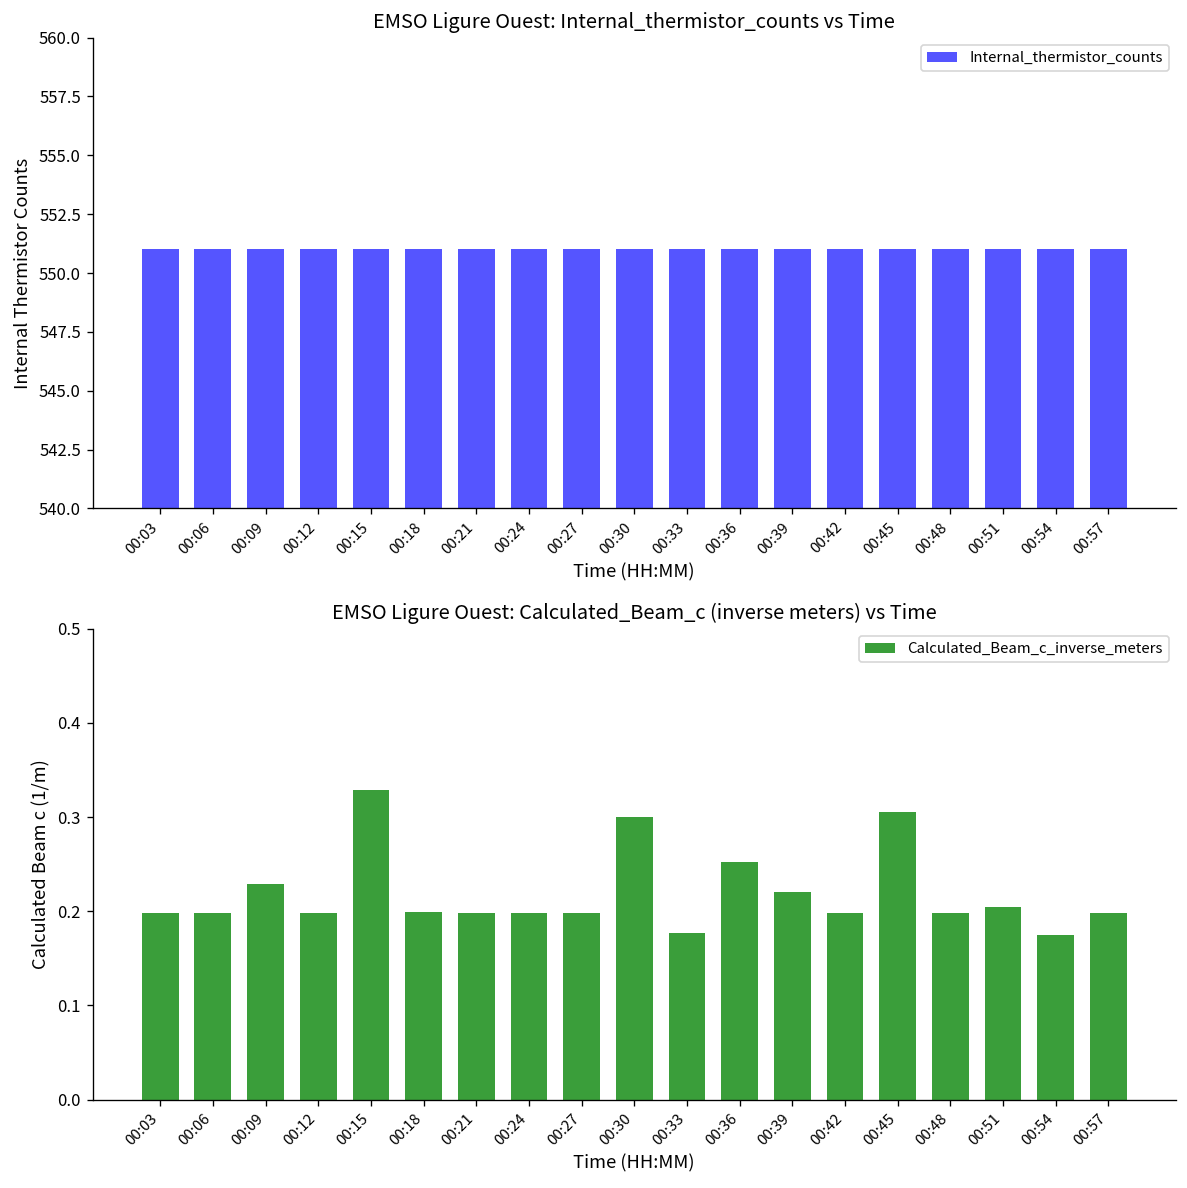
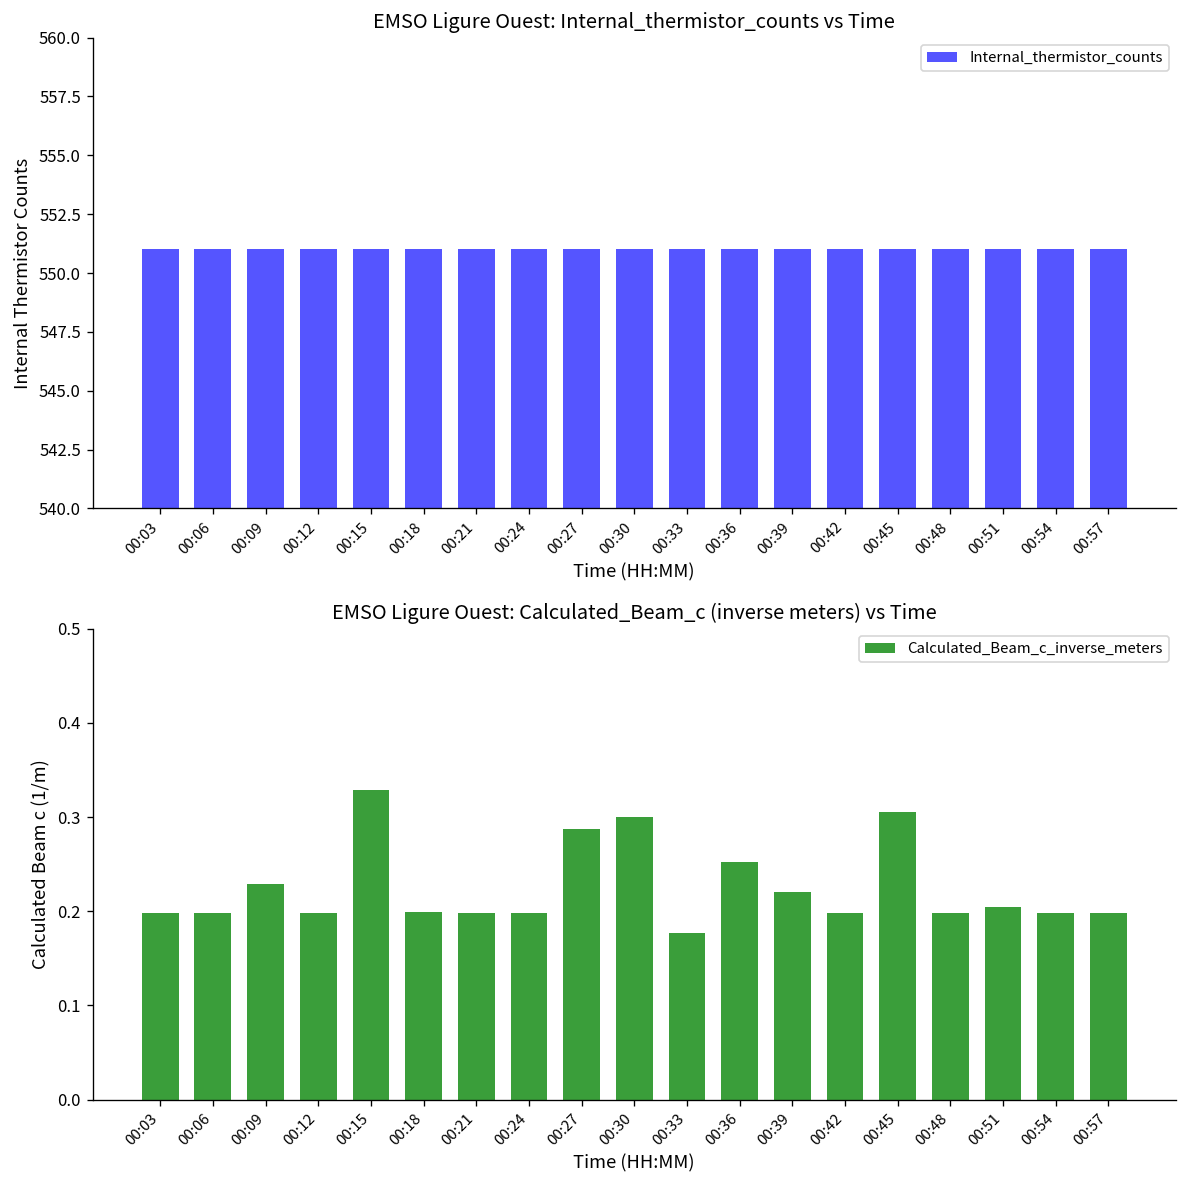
EMSO Ligure Ouest: Calculated_Beam_c (inverse meters) vs Time, 00:27: 0.20 -> 0.29
EMSO Ligure Ouest: Calculated_Beam_c (inverse meters) vs Time, 00:54: 0.18 -> 0.20
